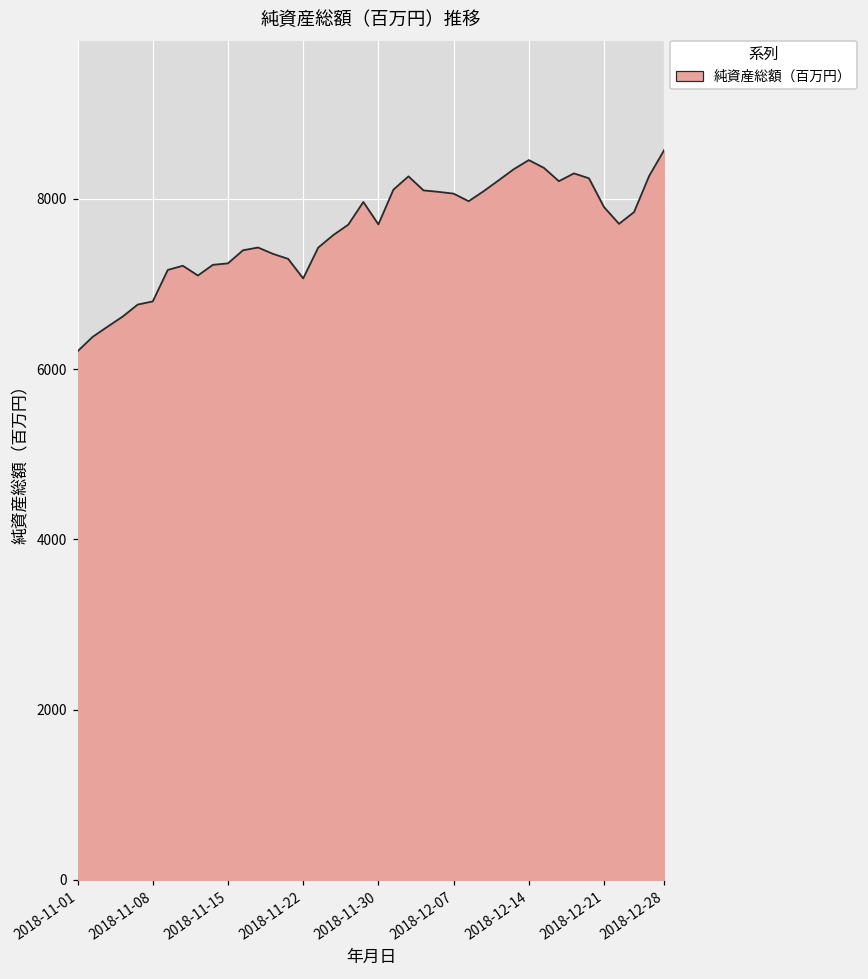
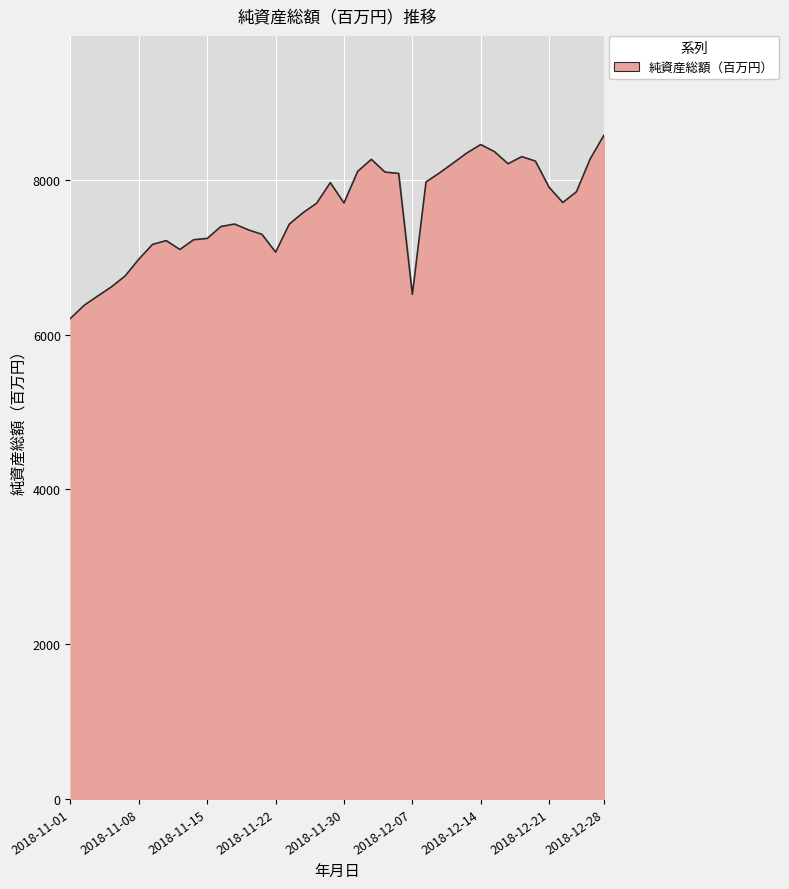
2018-11-08: 6800 -> 7000
2018-12-07: 8100 -> 6500
